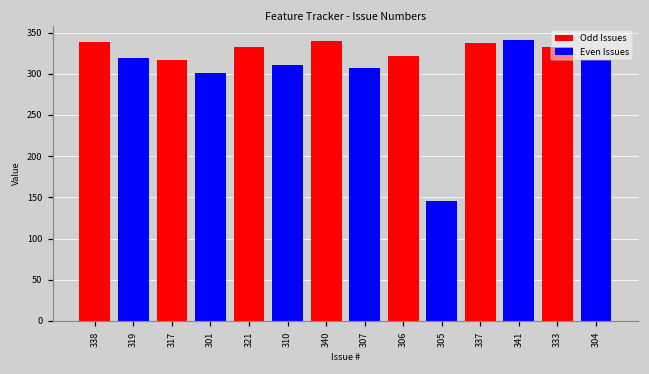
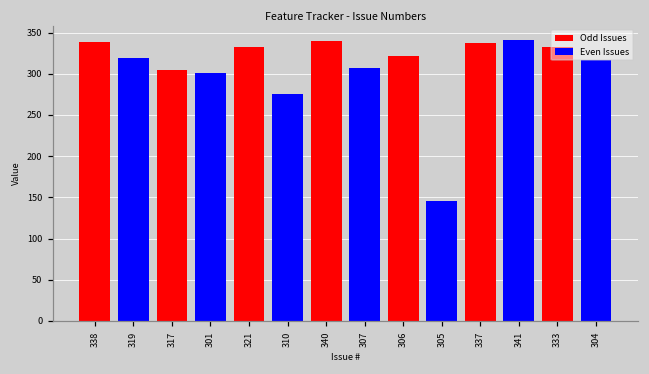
Odd Issues, 317: 320 -> 300
Even Issues, 310: 310 -> 280
